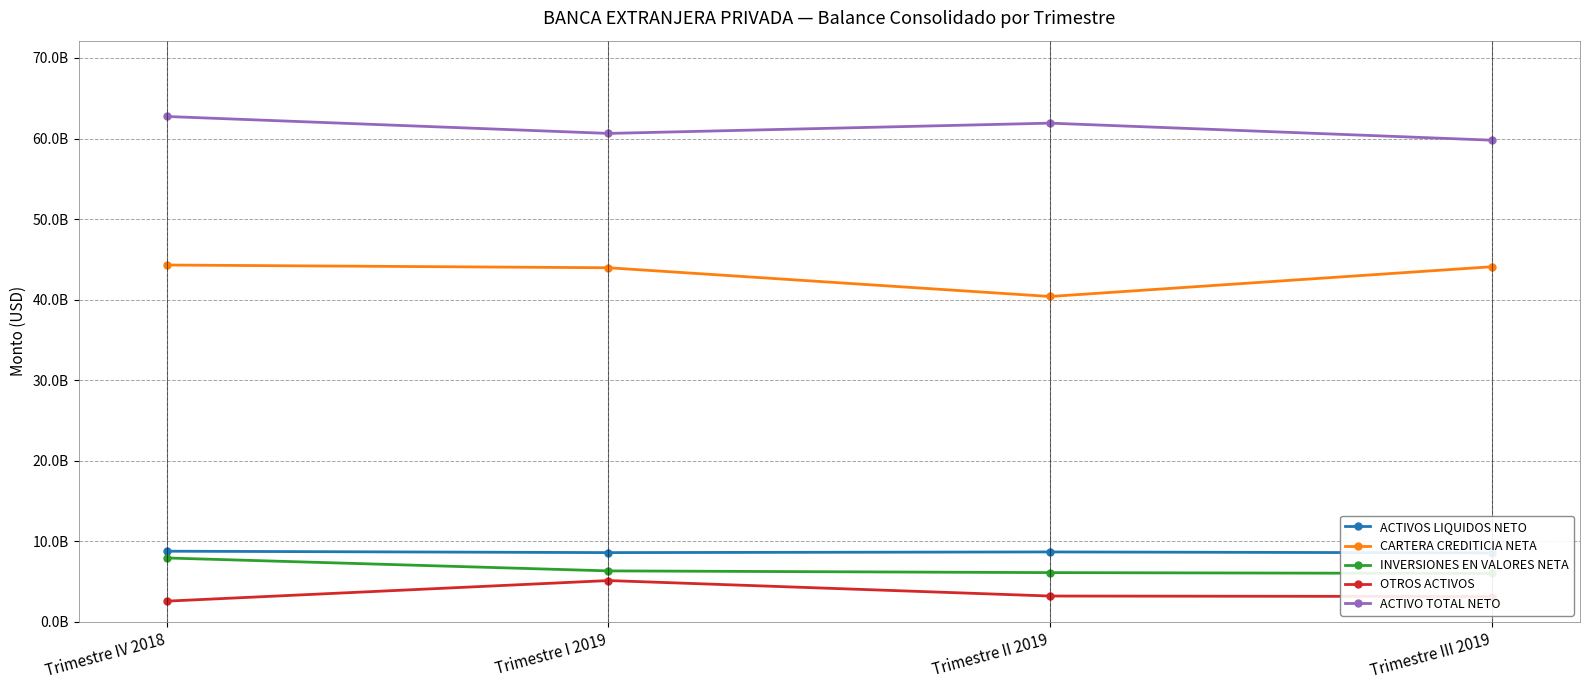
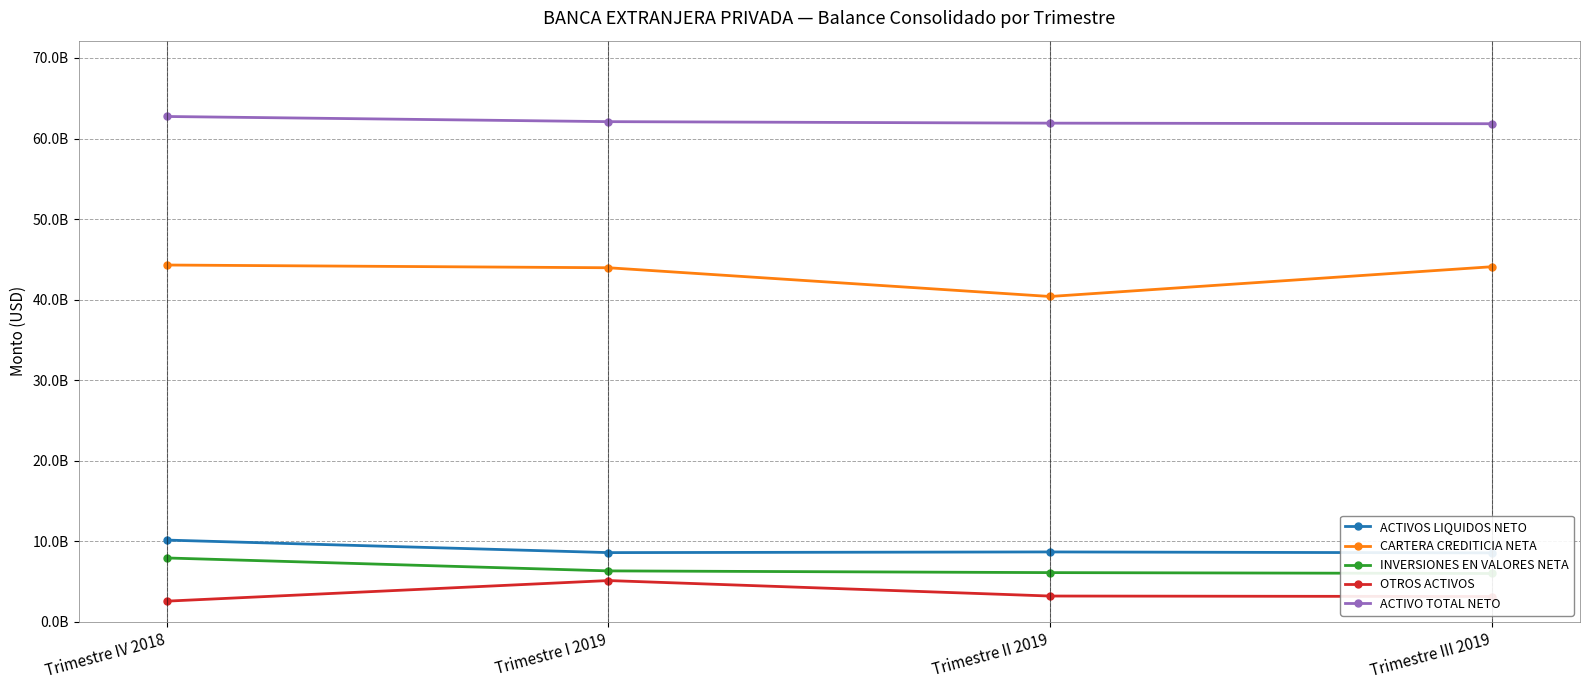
ACTIVOS LIQUIDOS NETO, Trimestre IV 2018: 9000000000 -> 10000000000
ACTIVO TOTAL NETO, Trimestre I 2019: 61000000000 -> 62000000000
ACTIVO TOTAL NETO, Trimestre III 2019: 60000000000 -> 62000000000
